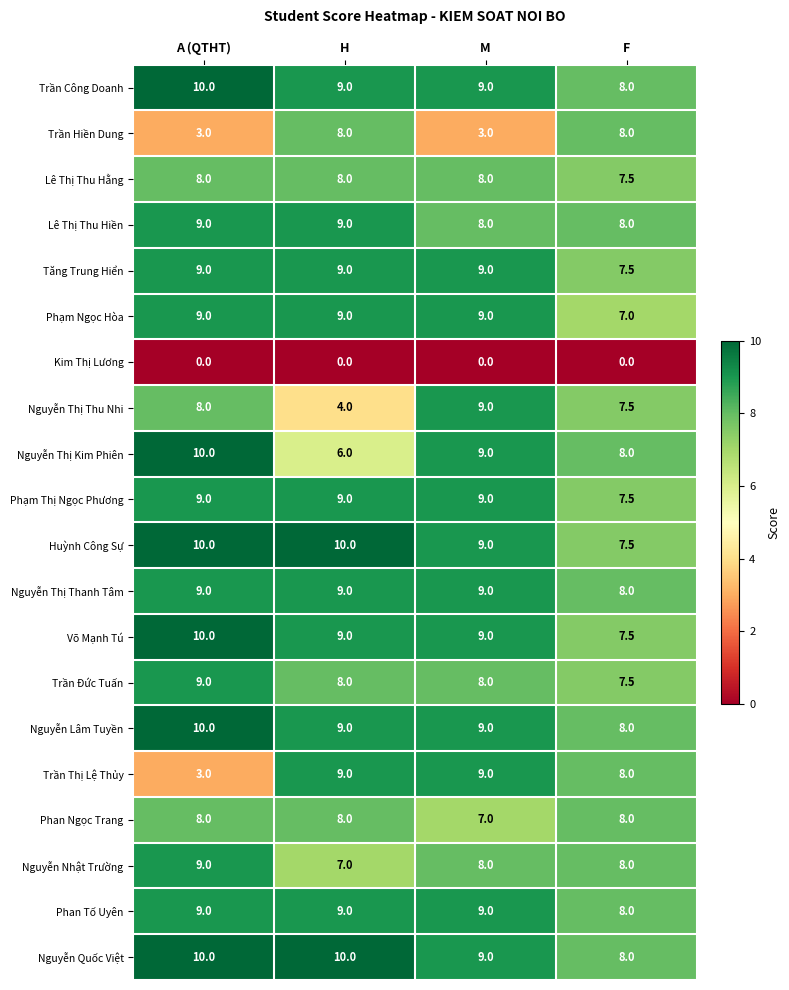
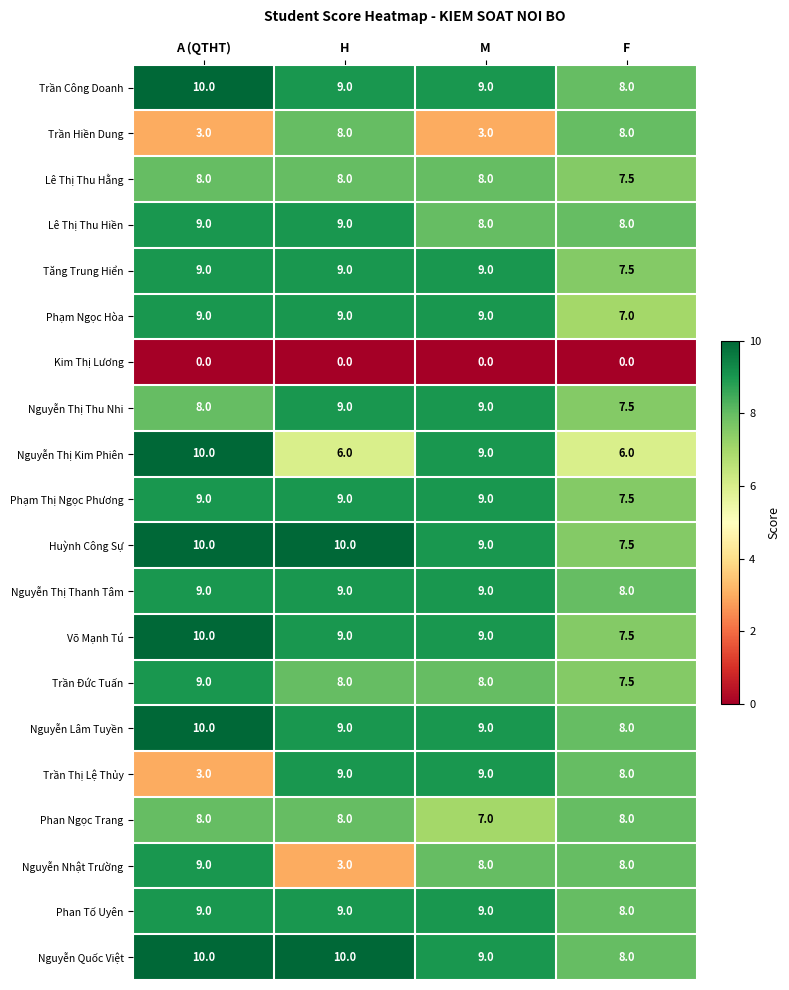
Nguyễn Thị Thu Nhi, H: 4.0 -> 9.0
Nguyễn Thị Kim Phiên, F: 8.0 -> 6.0
Nguyễn Nhật Trường, H: 7.0 -> 3.0
